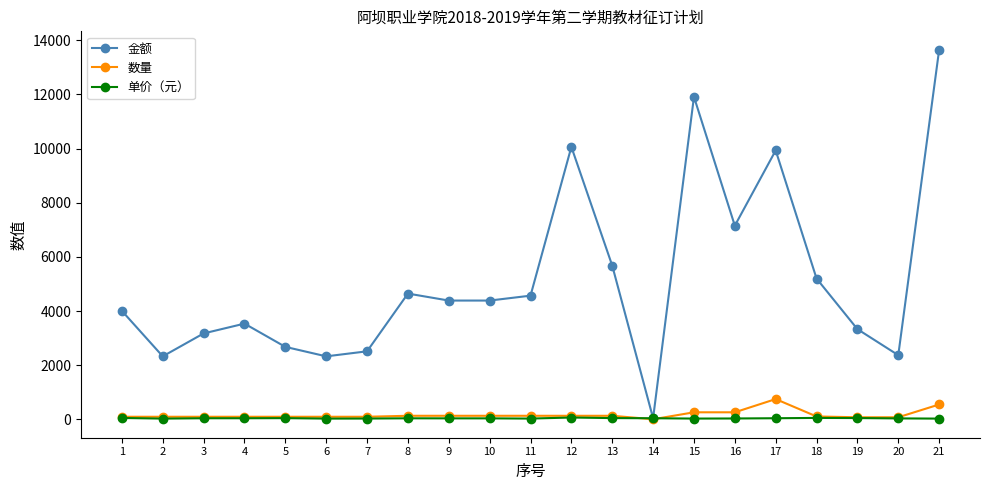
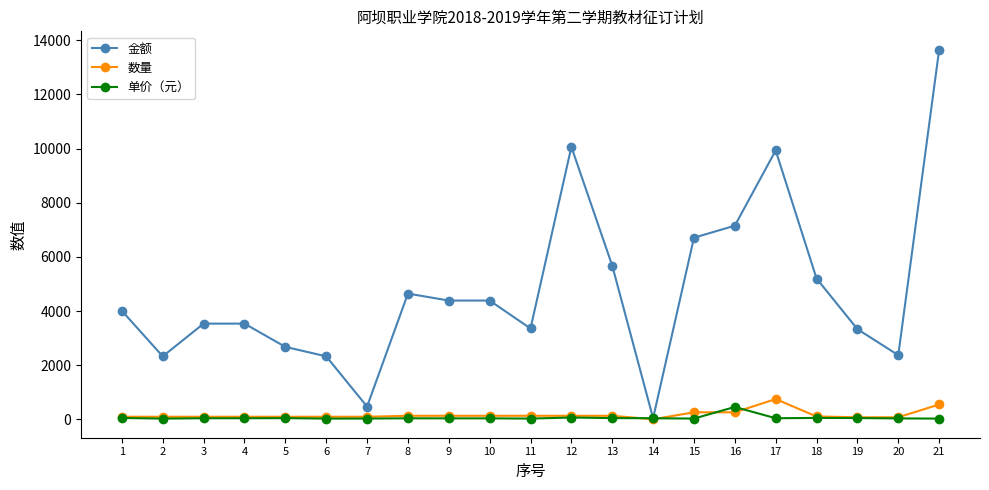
金额, 3: 3200 -> 3500
金额, 7: 2500 -> 500
金额, 11: 4600 -> 3400
金额, 15: 11900 -> 6700
单价（元）, 16: 0 -> 500
